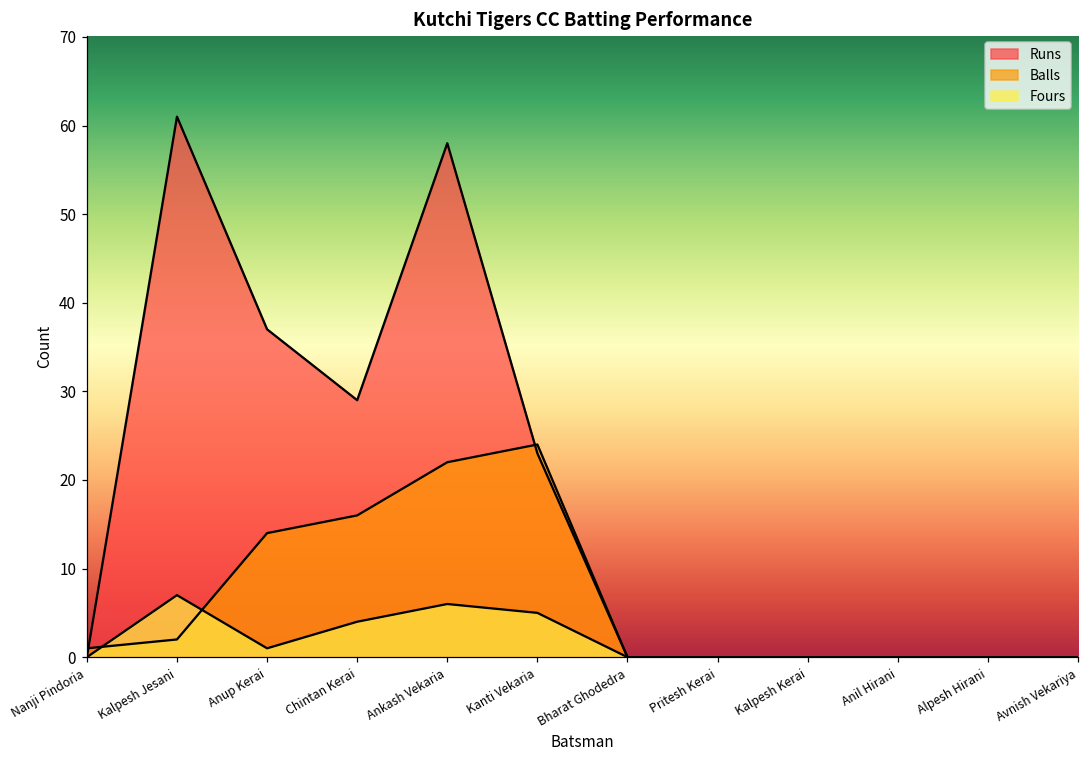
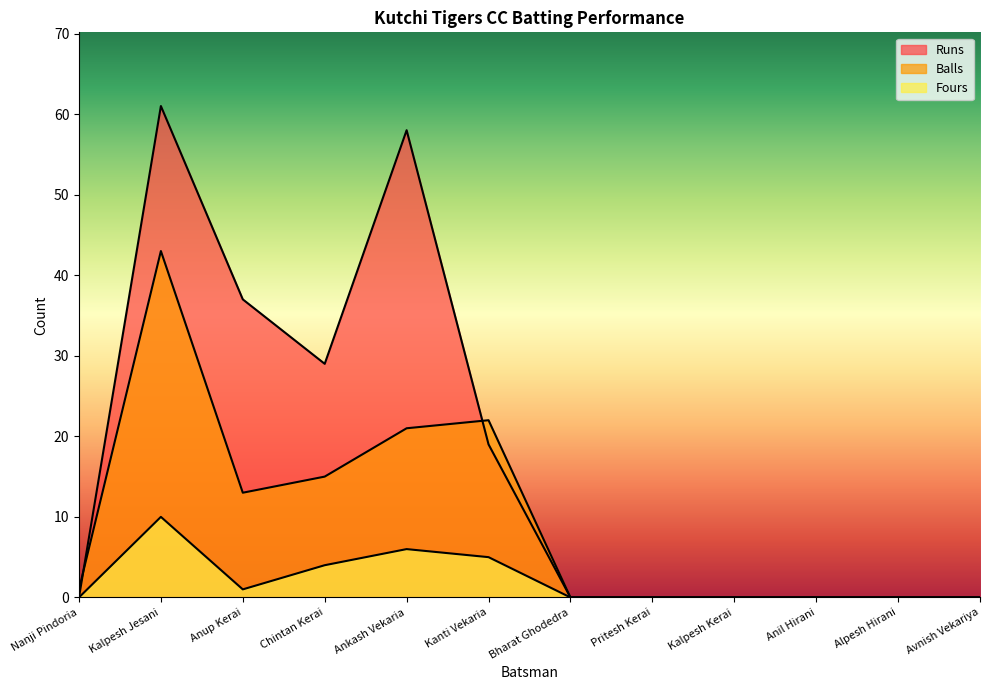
Balls, Kalpesh Jesani: 2 -> 43
Fours, Kalpesh Jesani: 7 -> 10
Balls, Anup Kerai: 14 -> 13
Balls, Chintan Kerai: 16 -> 15
Balls, Ankash Vekaria: 22 -> 21
Runs, Kanti Vekaria: 23 -> 19
Balls, Kanti Vekaria: 24 -> 22
